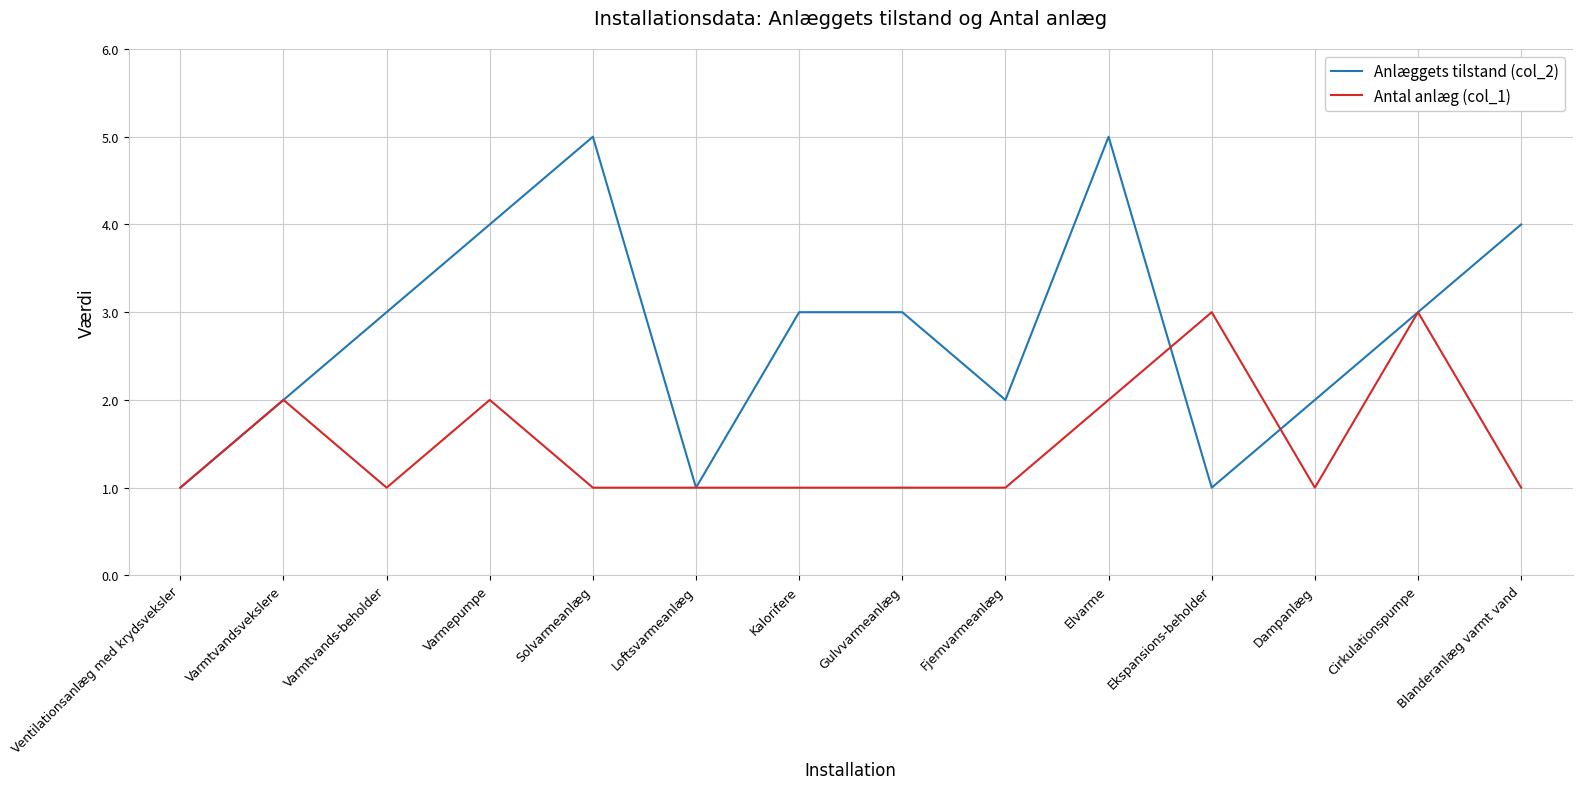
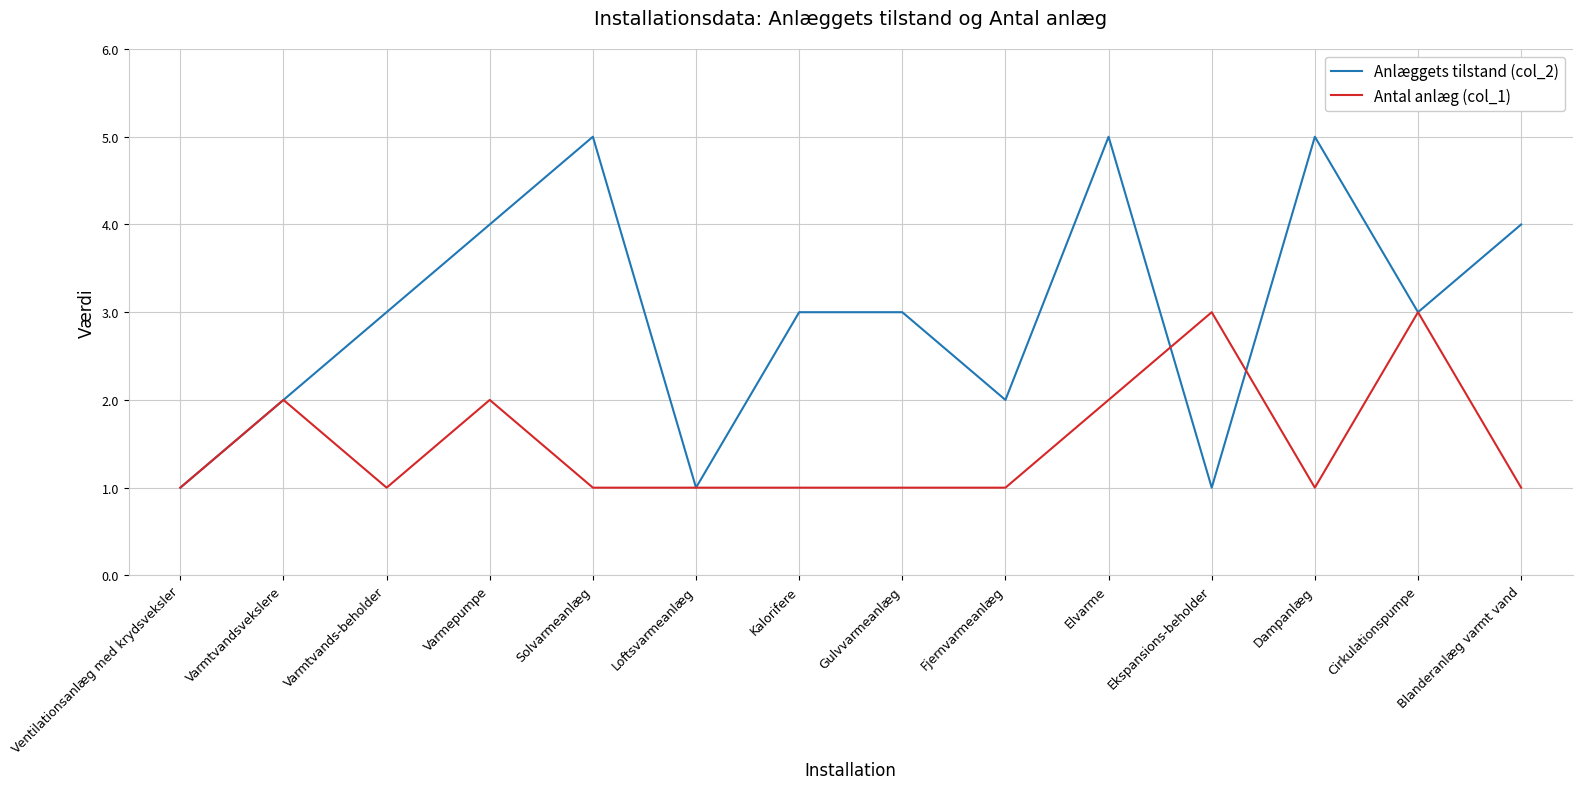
Anlæggets tilstand (col_2), Dampanlæg: 2 -> 5
